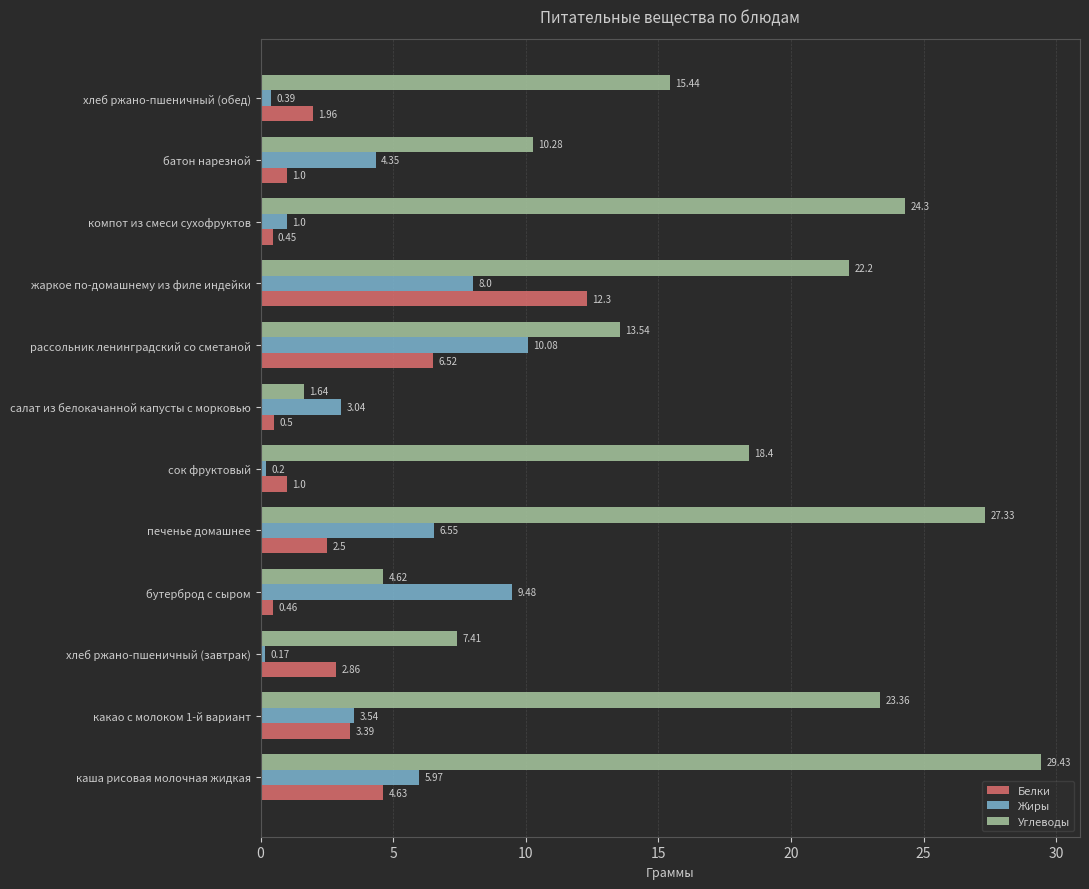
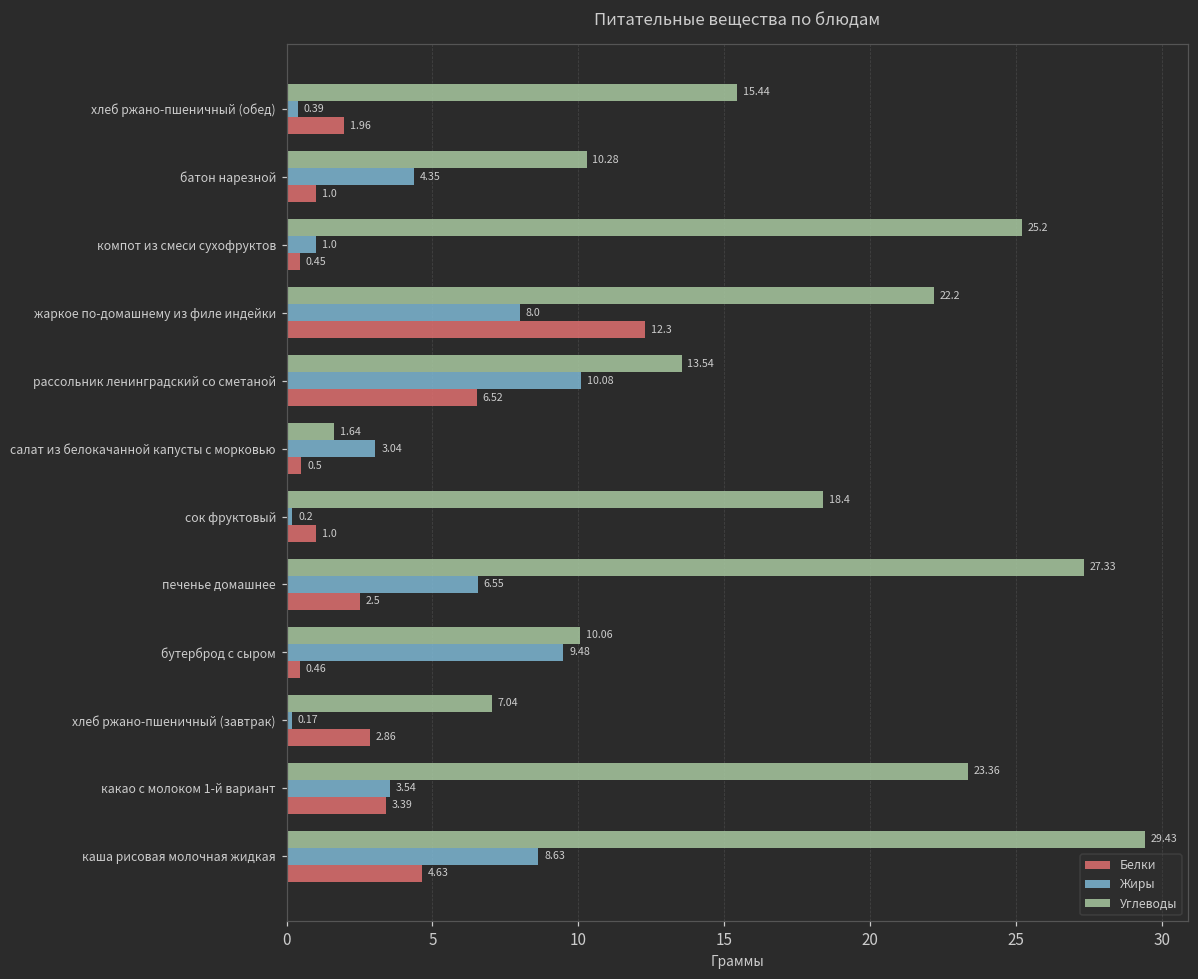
Углеводы, компот из смеси сухофруктов: 24.3 -> 25.2
Углеводы, бутерброд с сыром: 4.62 -> 10.06
Углеводы, хлеб ржано-пшеничный (завтрак): 7.41 -> 7.04
Жиры, каша рисовая молочная жидкая: 5.97 -> 8.63
